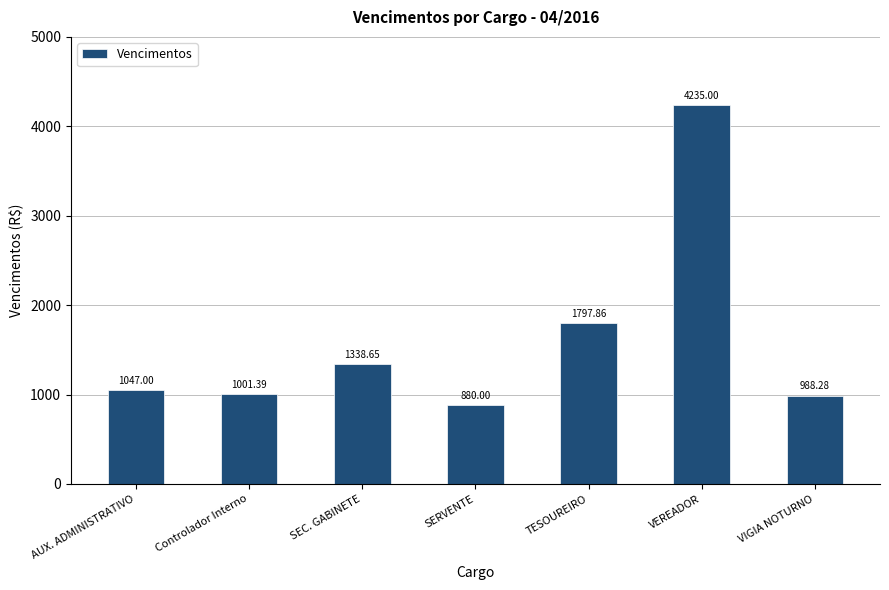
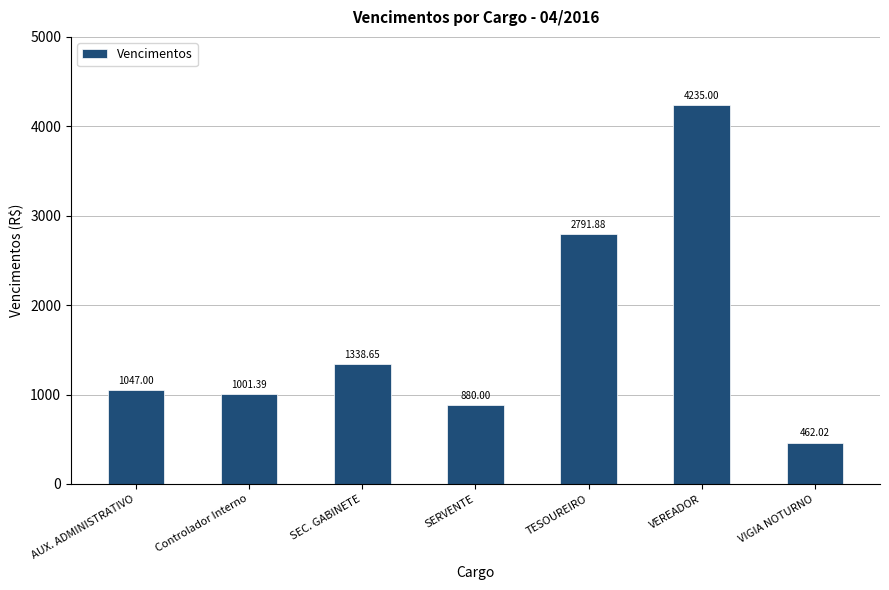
TESOUREIRO: 1797.86 -> 2791.88
VIGIA NOTURNO: 988.28 -> 462.02
